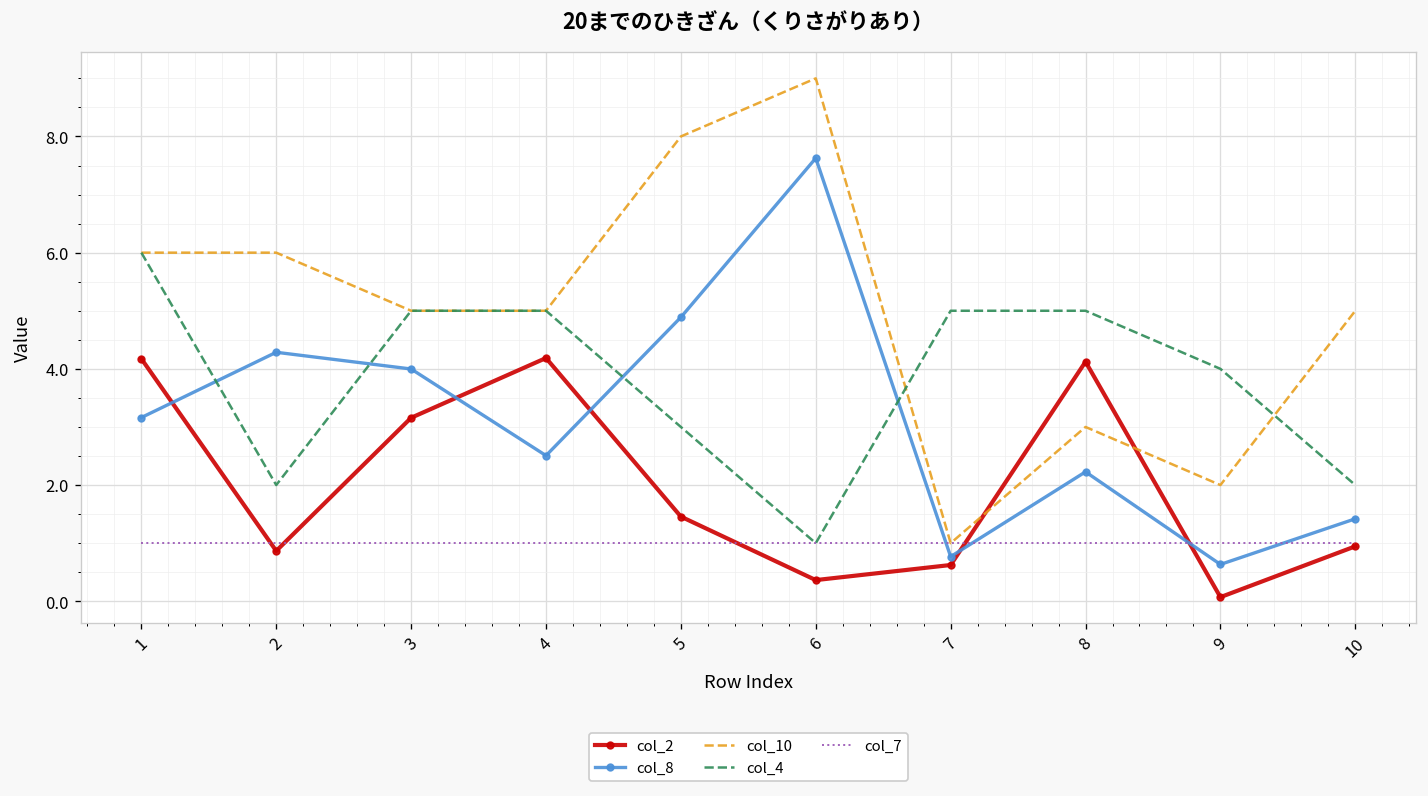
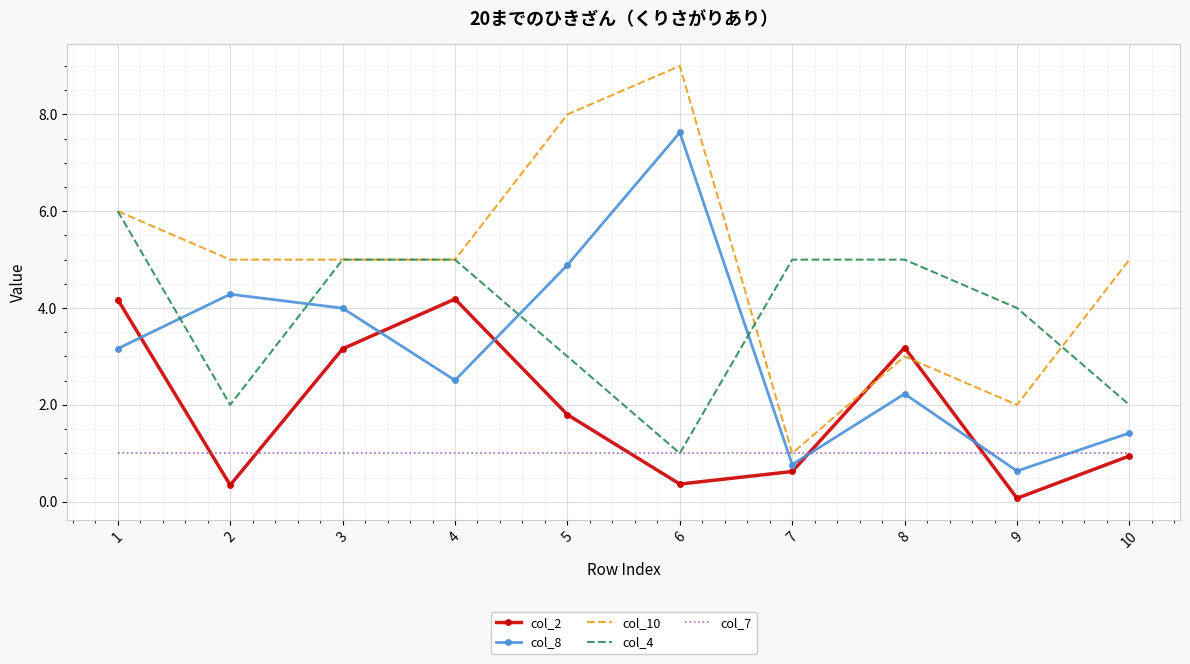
col_2, 2: 0.9 -> 0.3
col_10, 2: 6 -> 5
col_2, 5: 1.5 -> 1.8
col_2, 8: 4.1 -> 3.2
